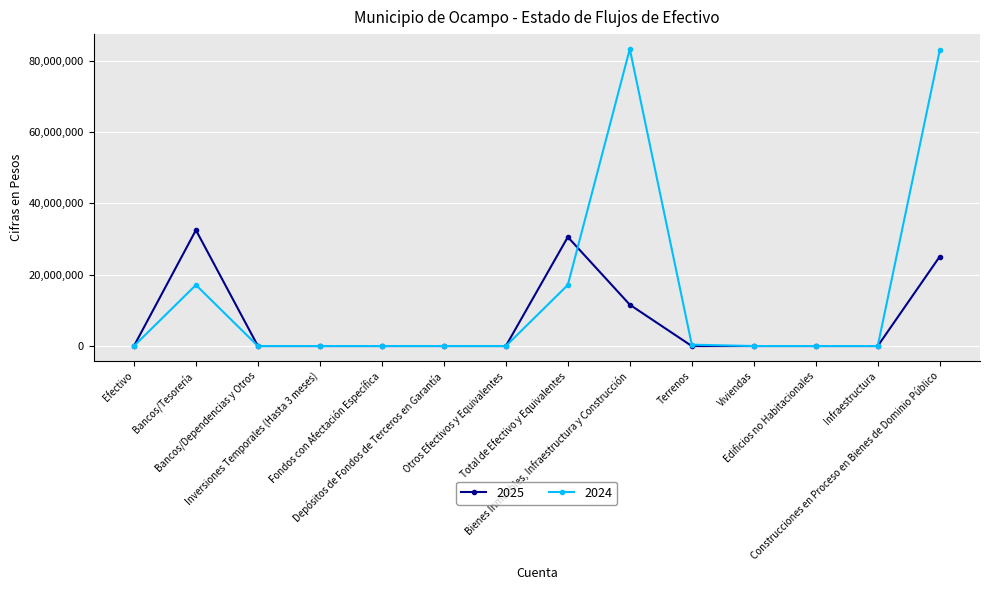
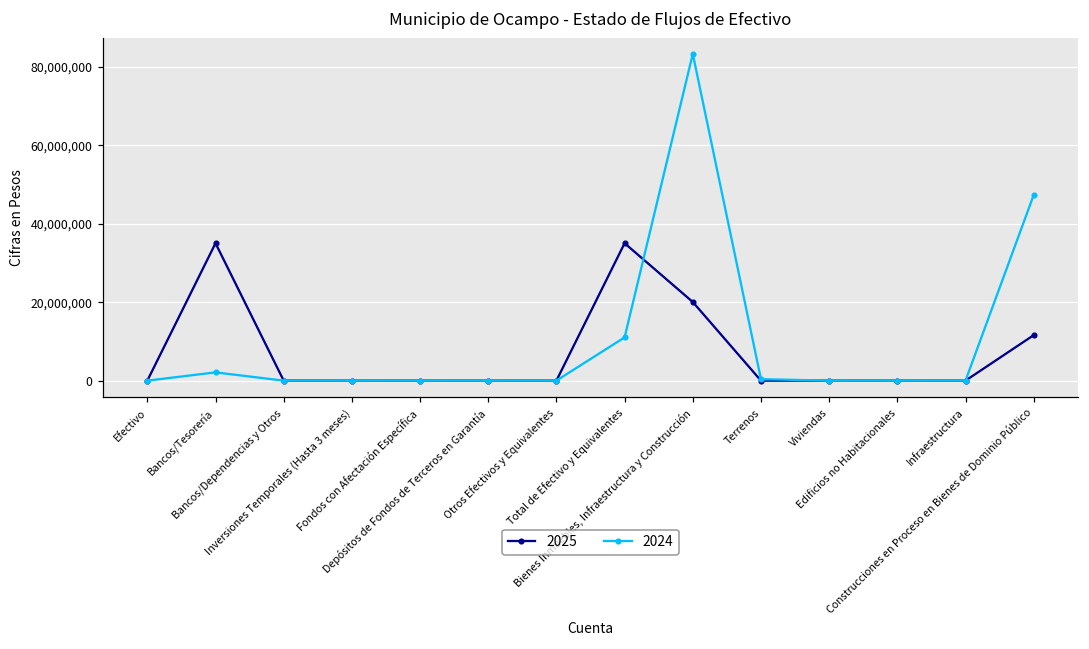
2025, Bancos/Tesorería: 33,000,000 -> 35,000,000
2024, Bancos/Tesorería: 17,000,000 -> 2,000,000
2025, Total de Efectivo y Equivalentes: 31,000,000 -> 35,000,000
2024, Total de Efectivo y Equivalentes: 17,000,000 -> 11,000,000
2025, Bienes Inmuebles, Infraestructura y Construcción: 12,000,000 -> 20,000,000
2025, Construcciones en Proceso en Bienes de Dominio Público: 25,000,000 -> 12,000,000
2024, Construcciones en Proceso en Bienes de Dominio Público: 83,000,000 -> 47,000,000
